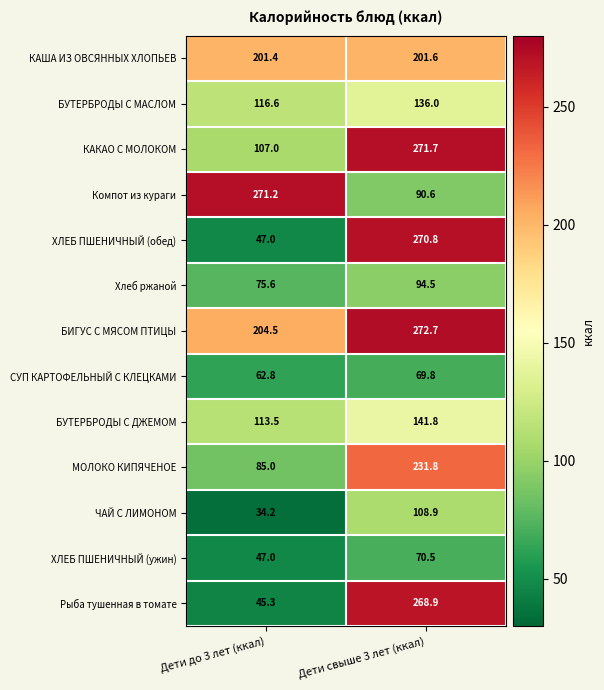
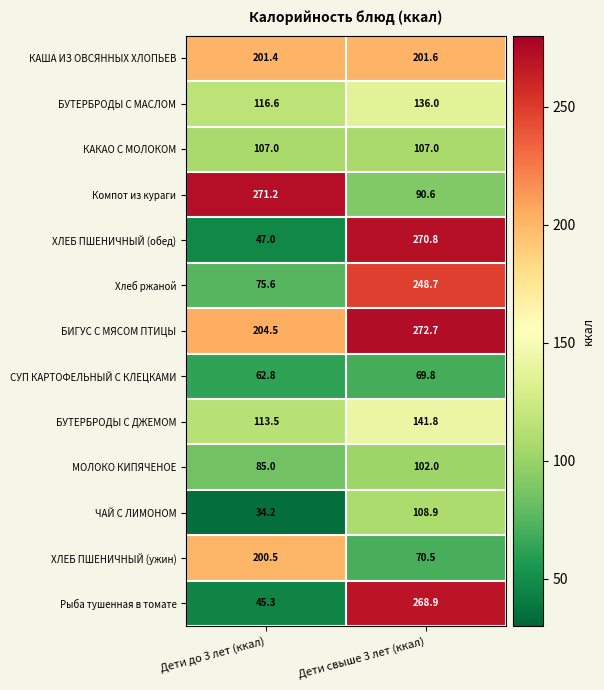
КАКАО С МОЛОКОМ, Дети свыше 3 лет (ккал): 271.7 -> 107.0
Хлеб ржаной, Дети свыше 3 лет (ккал): 94.5 -> 248.7
МОЛОКО КИПЯЧЕНОЕ, Дети свыше 3 лет (ккал): 231.8 -> 102.0
ХЛЕБ ПШЕНИЧНЫЙ (ужин), Дети до 3 лет (ккал): 47.0 -> 200.5
